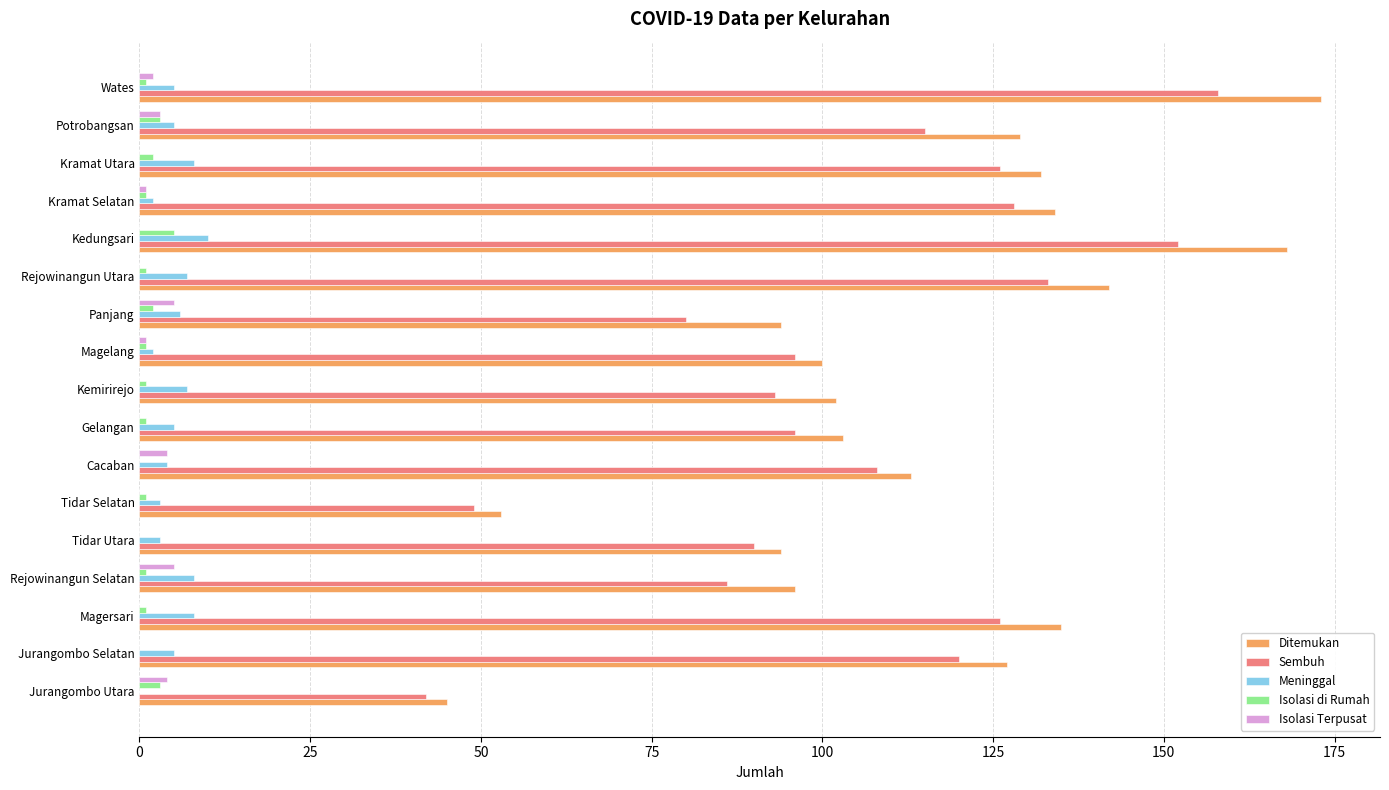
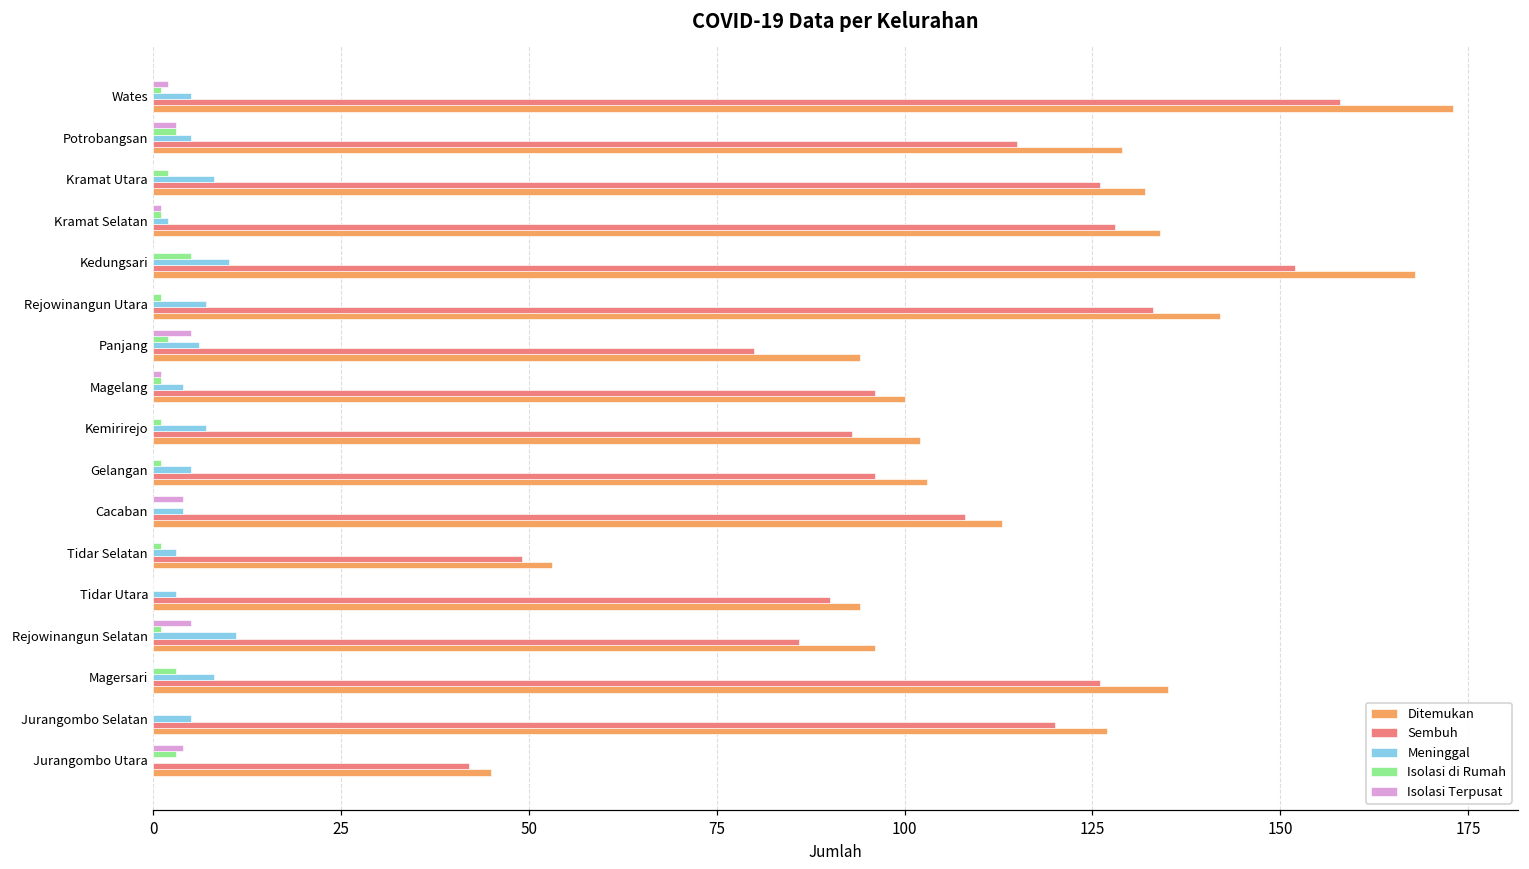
Meninggal, Magelang: 2 -> 4
Meninggal, Rejowinangun Selatan: 8 -> 11
Isolasi di Rumah, Magersari: 1 -> 3
